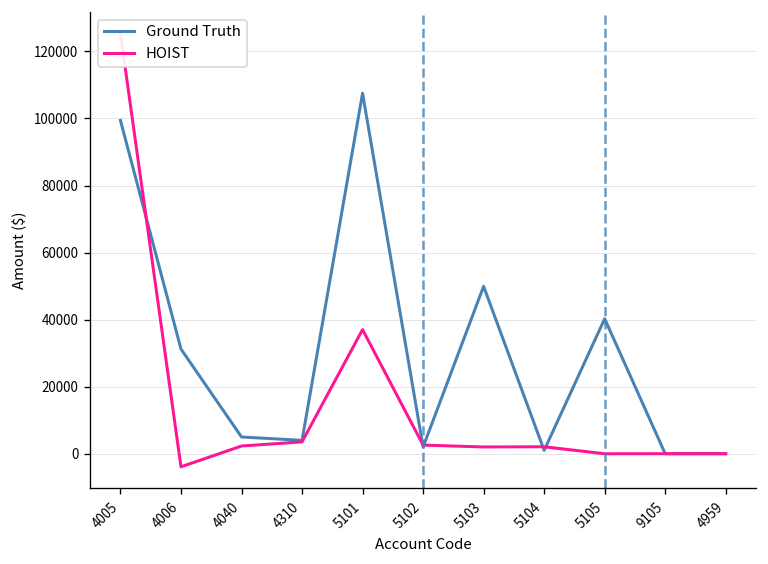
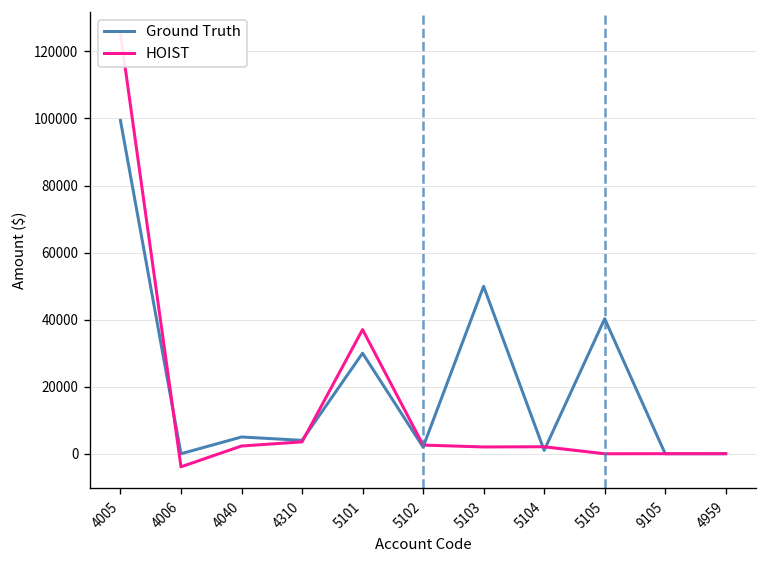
Ground Truth, 4006: 31000 -> 0
Ground Truth, 5101: 108000 -> 30000
